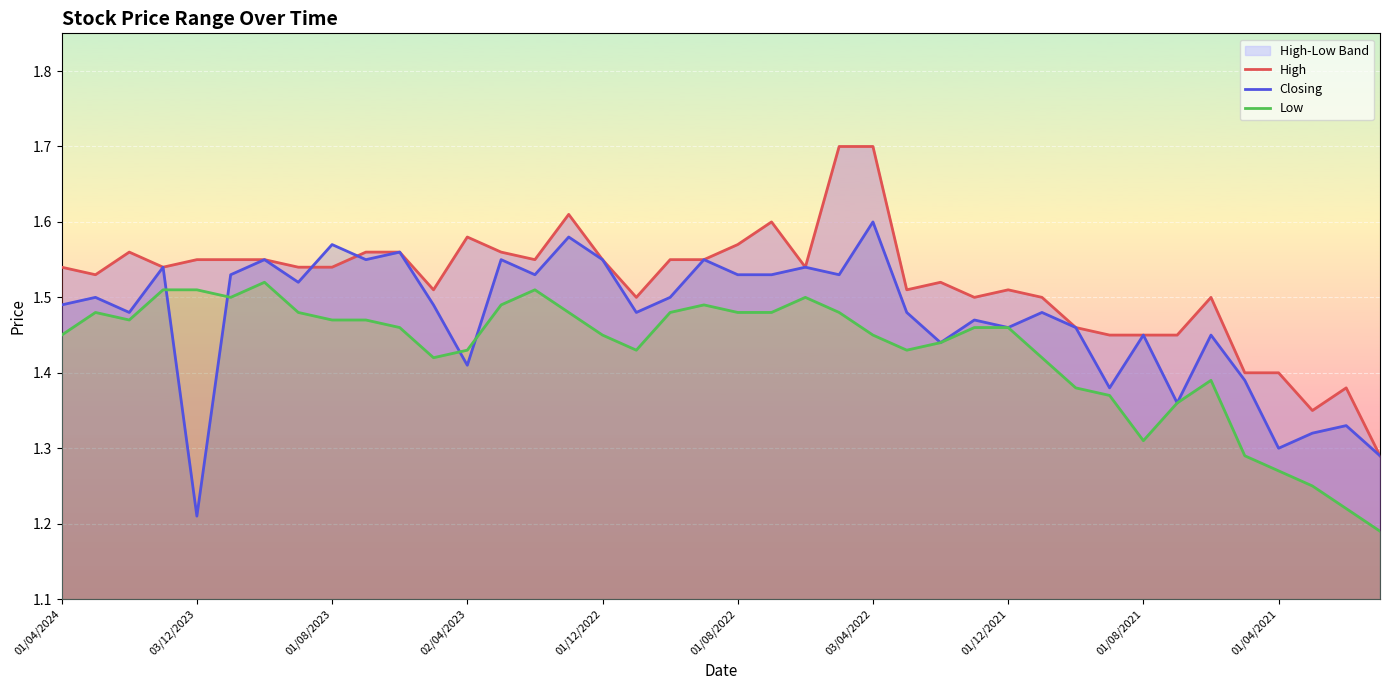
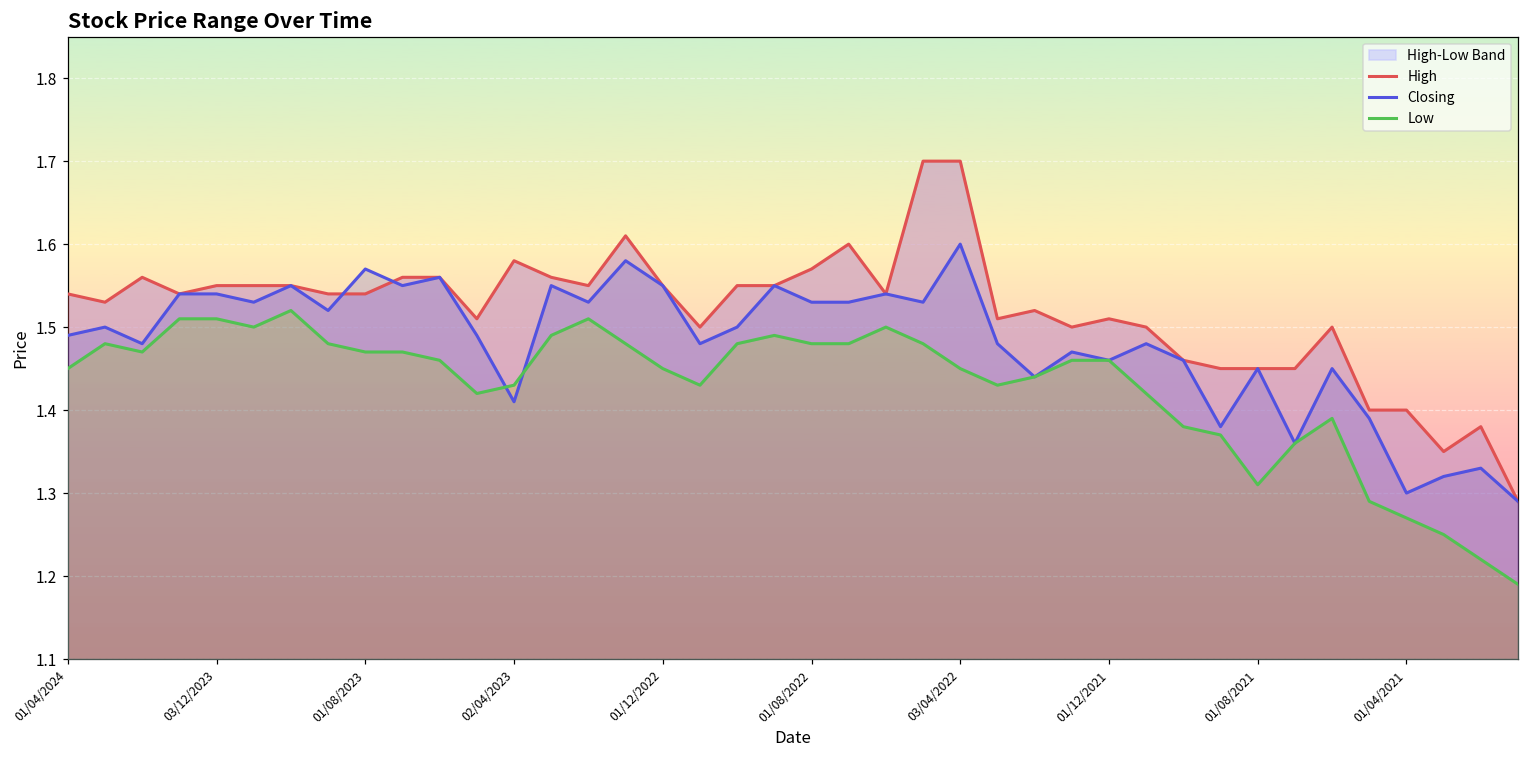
Closing, 03/12/2023: 1.21 -> 1.54
